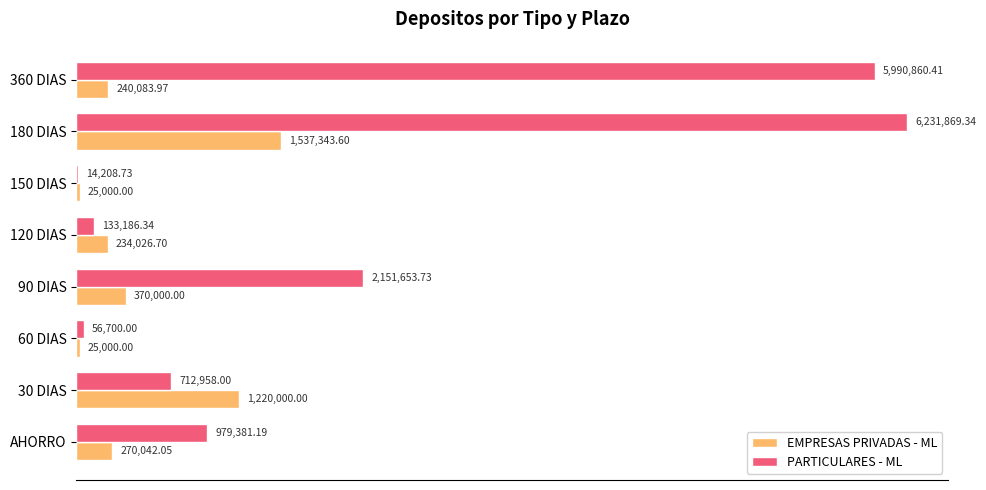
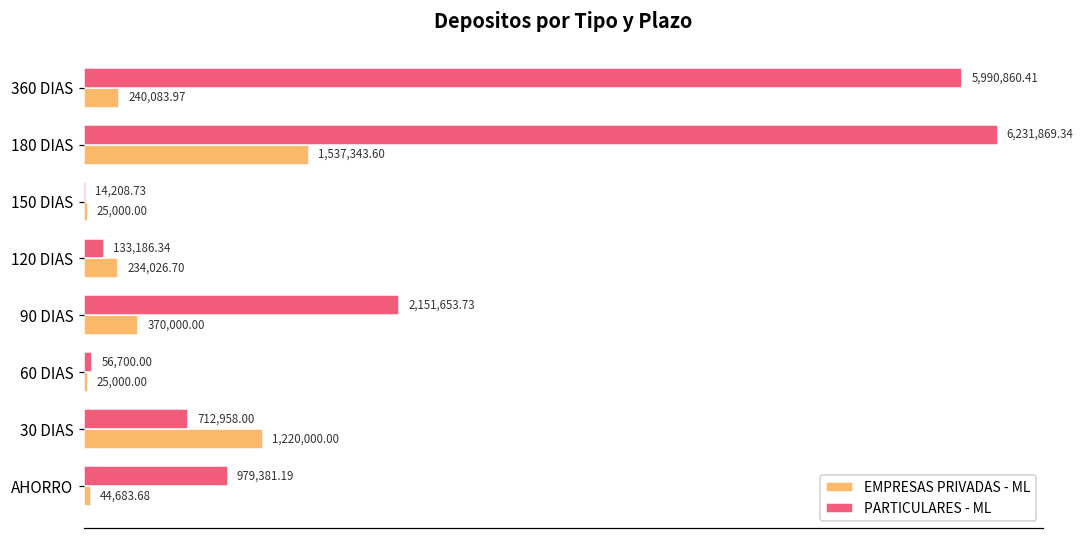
EMPRESAS PRIVADAS - ML, AHORRO: 270,042.05 -> 44,683.68
